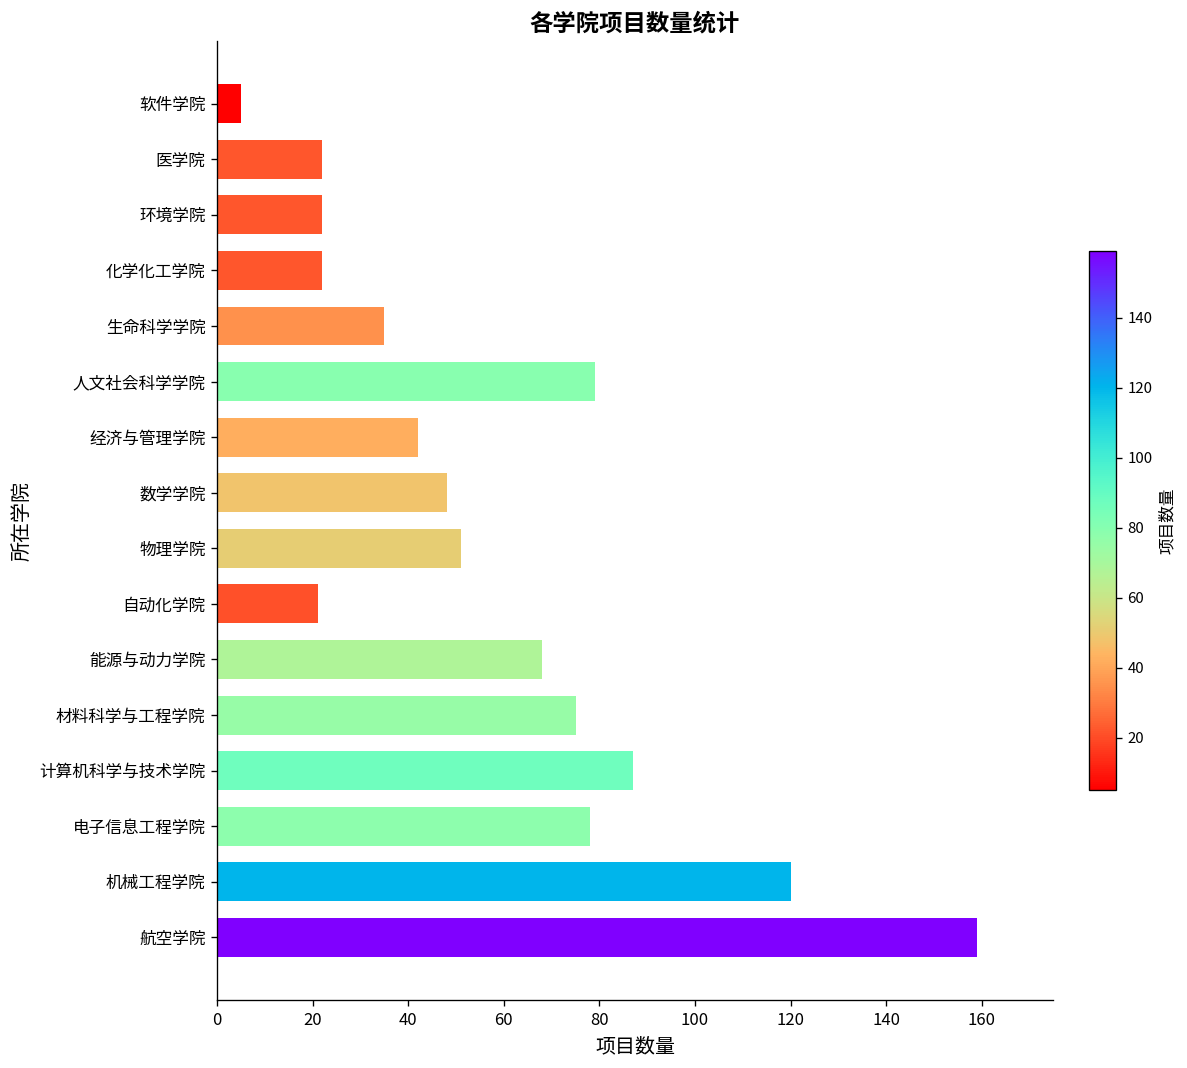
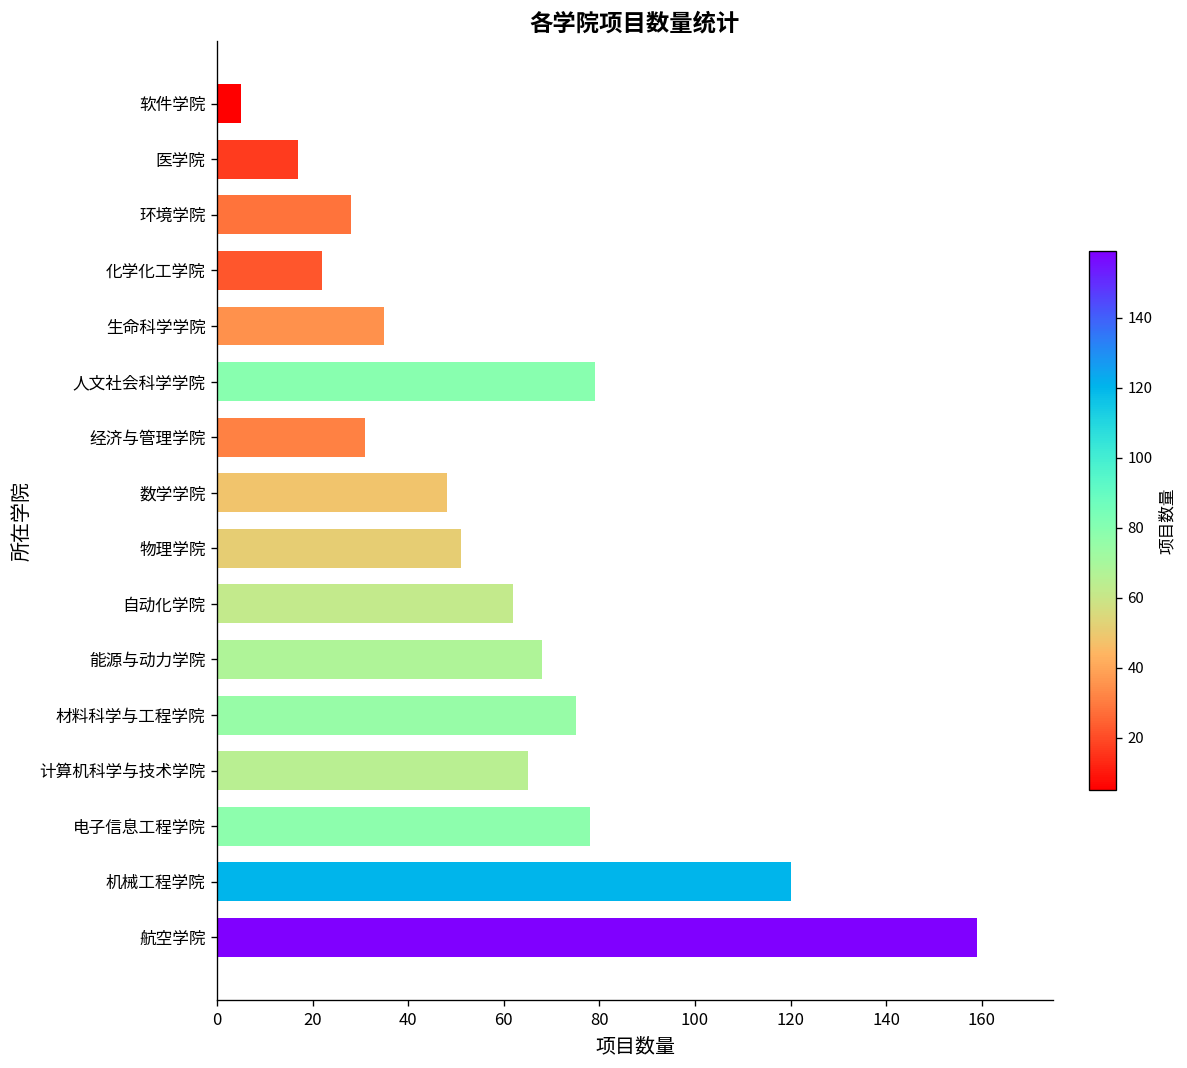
医学院: 22 -> 17
环境学院: 22 -> 28
经济与管理学院: 42 -> 31
自动化学院: 21 -> 62
计算机科学与技术学院: 87 -> 65
